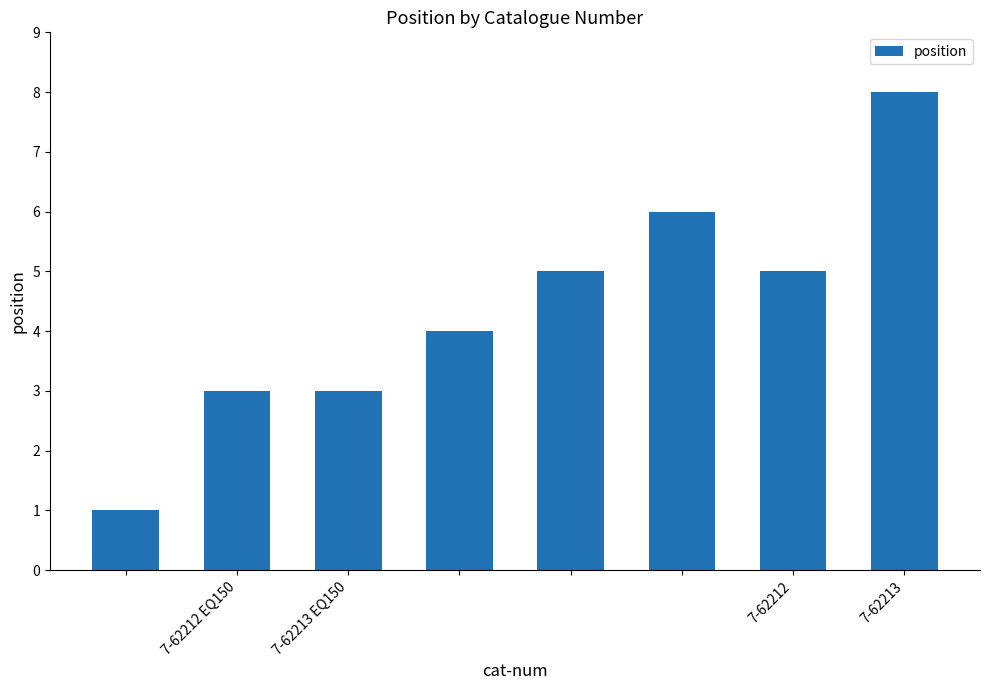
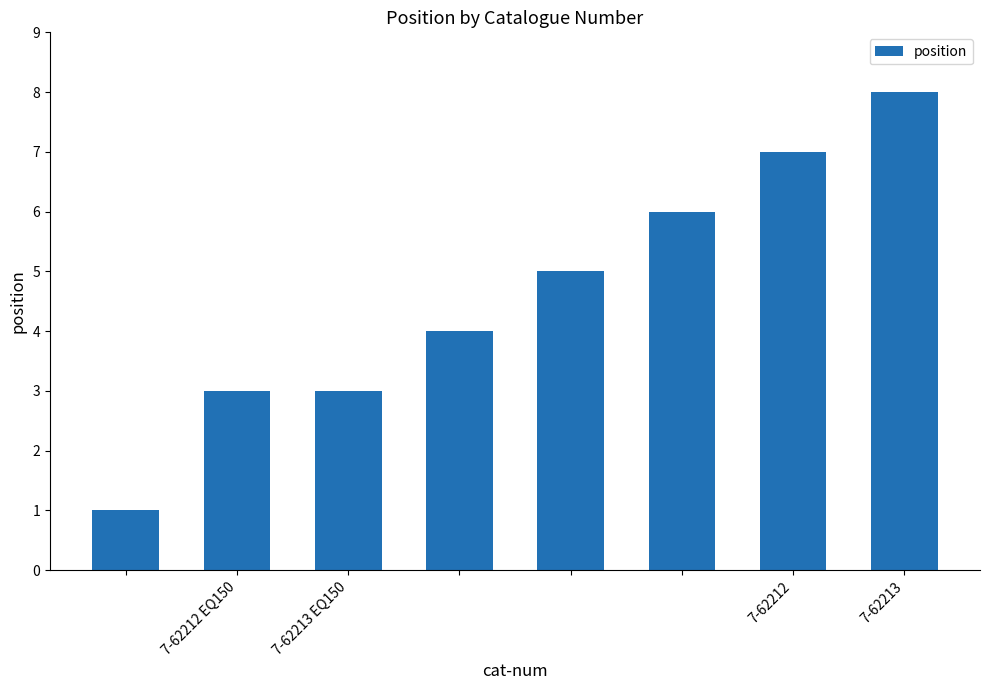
7-62212: 5 -> 7
